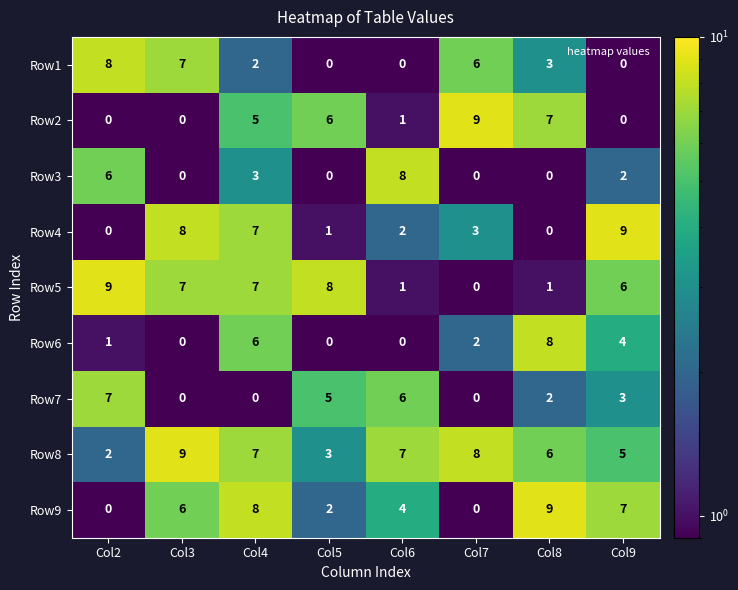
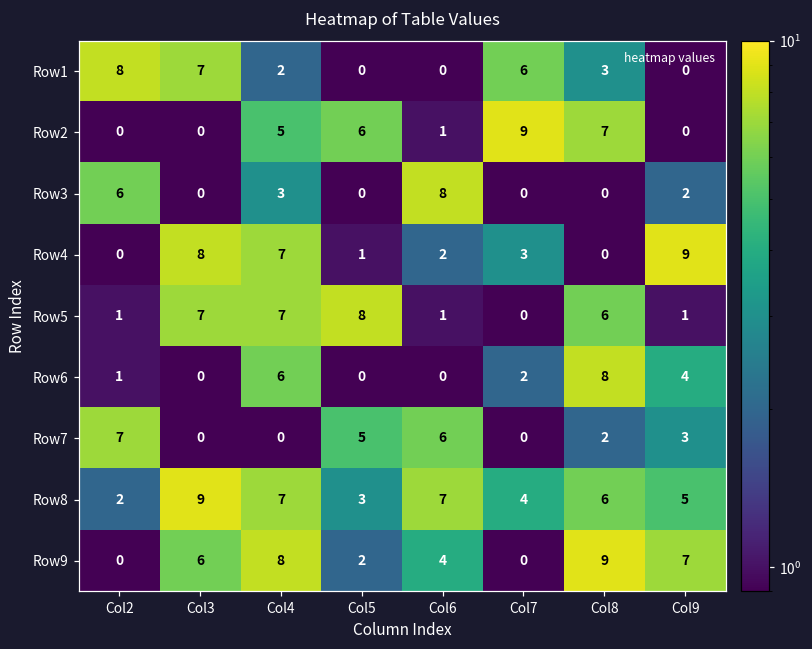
Row5, Col2: 9 -> 1
Row5, Col8: 1 -> 6
Row5, Col9: 6 -> 1
Row8, Col7: 8 -> 4
